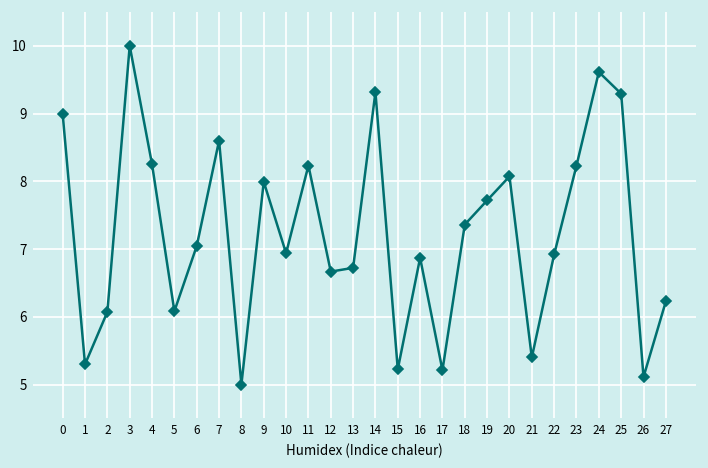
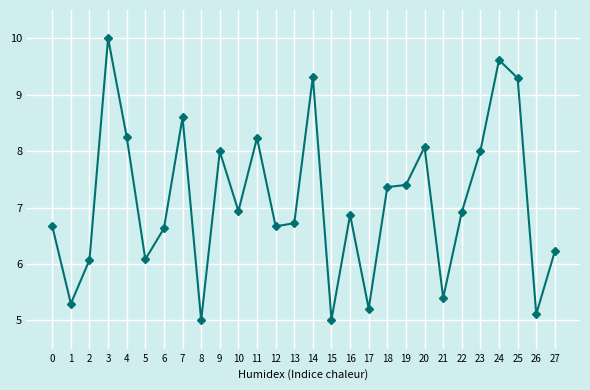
0: 9.0 -> 6.7
6: 7.0 -> 6.6
15: 5.2 -> 5.0
19: 7.7 -> 7.4
23: 8.2 -> 8.0
